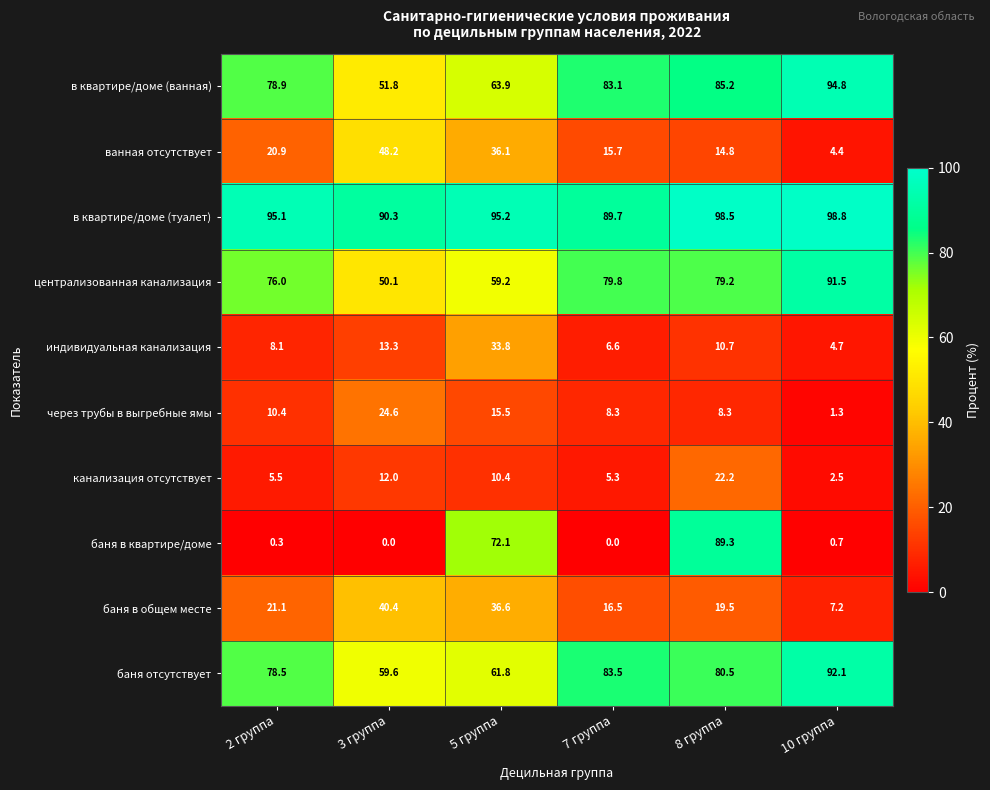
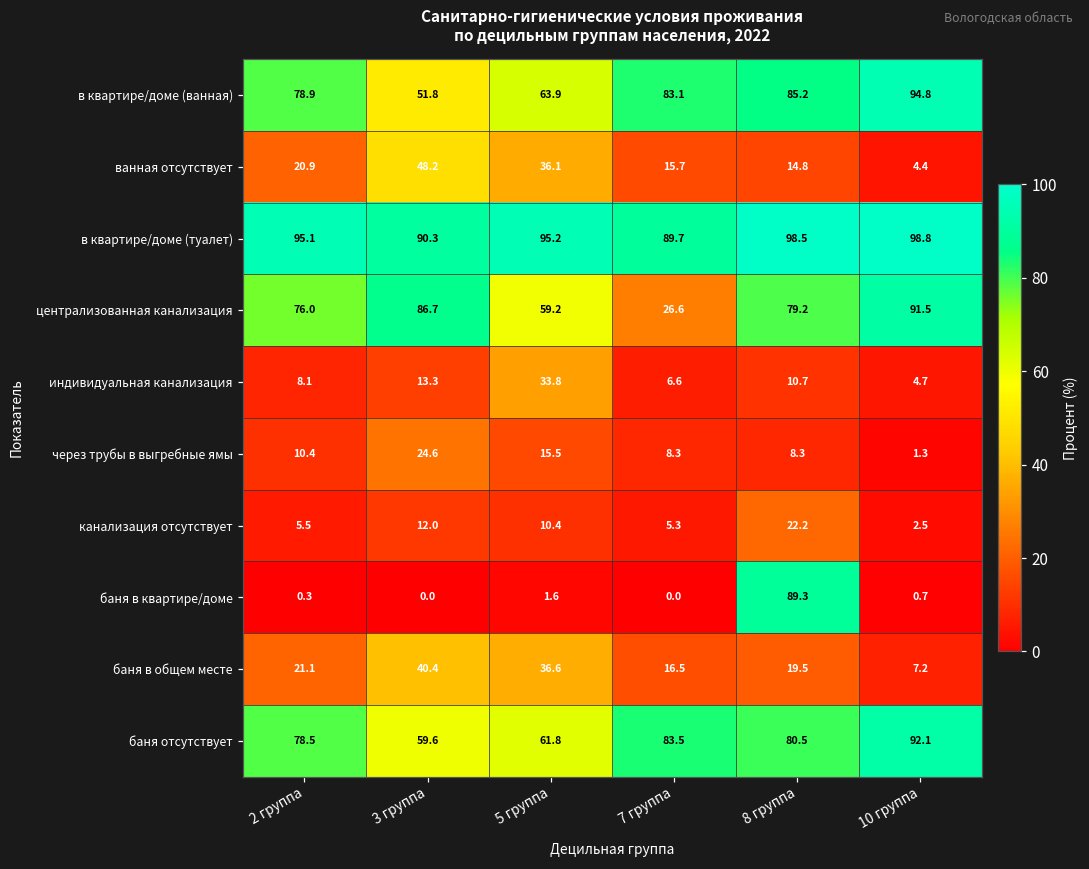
централизованная канализация, 3 группа: 50.1 -> 86.7
централизованная канализация, 7 группа: 79.8 -> 26.6
баня в квартире/доме, 5 группа: 72.1 -> 1.6
